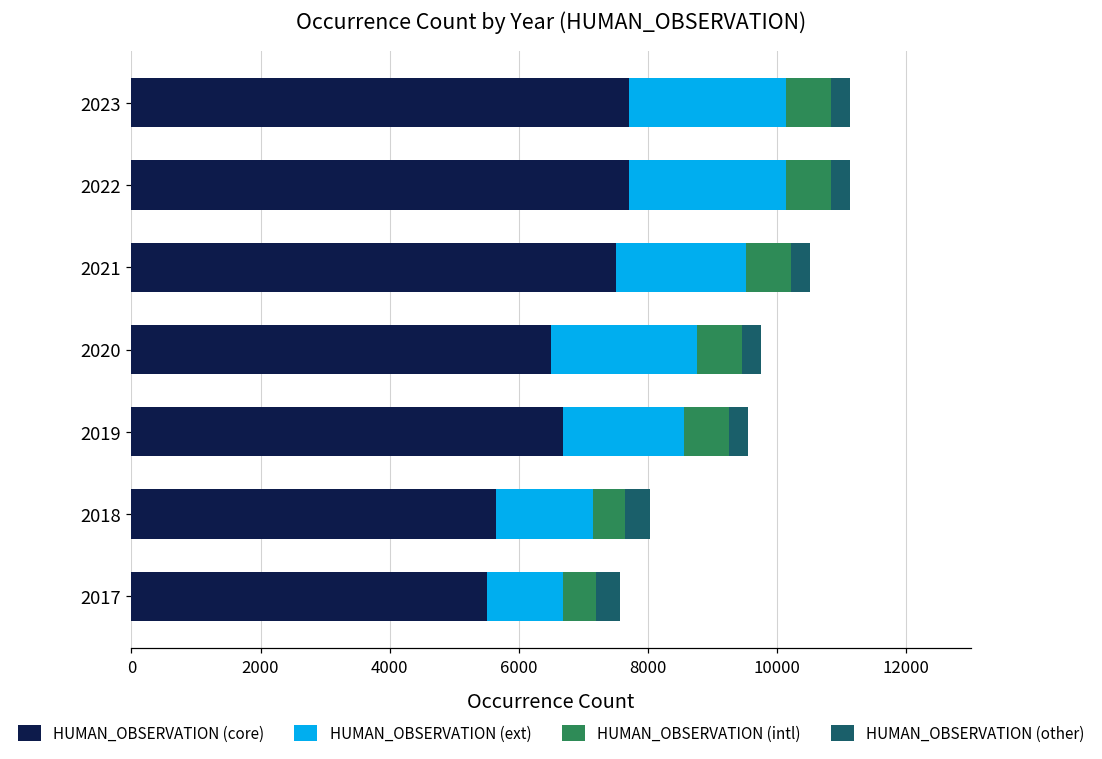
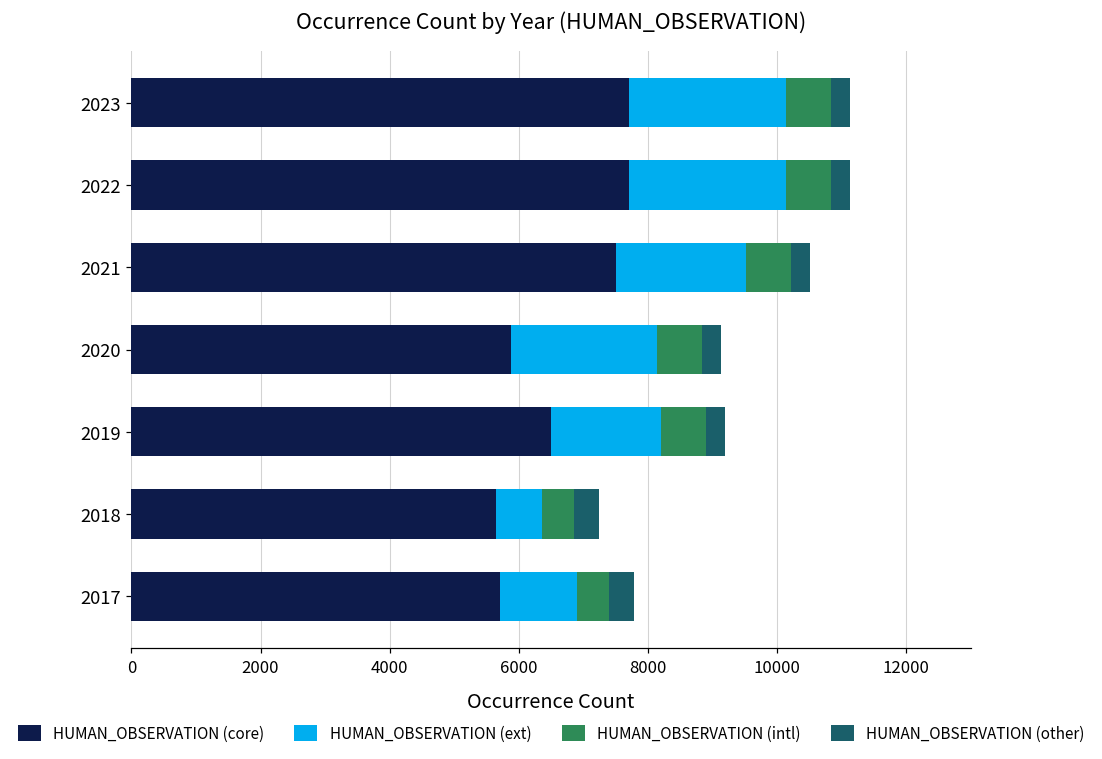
HUMAN_OBSERVATION (core), 2020: 6500 -> 5900
HUMAN_OBSERVATION (core), 2019: 6700 -> 6500
HUMAN_OBSERVATION (ext), 2019: 1900 -> 1700
HUMAN_OBSERVATION (ext), 2018: 1500 -> 700
HUMAN_OBSERVATION (core), 2017: 5500 -> 5700
